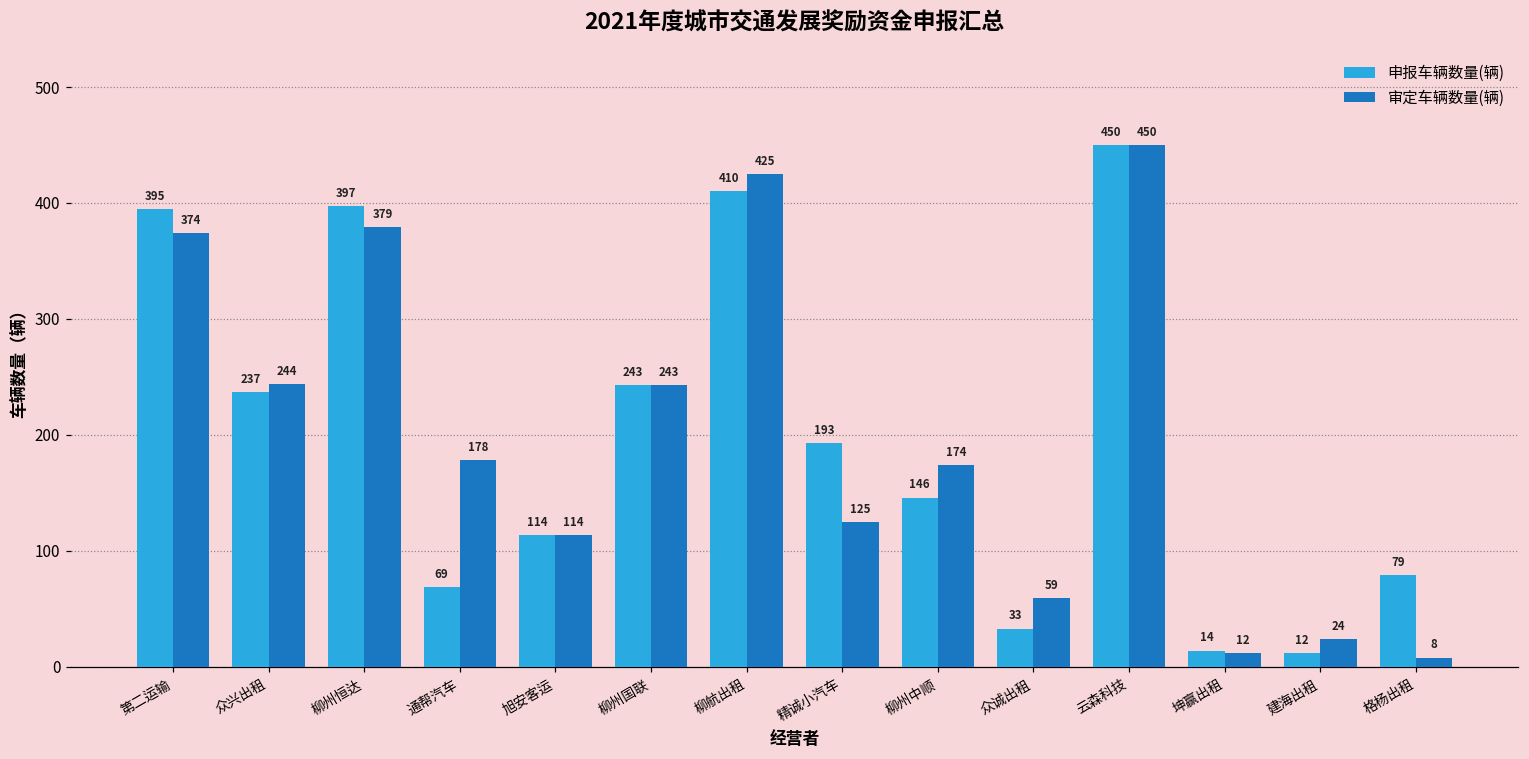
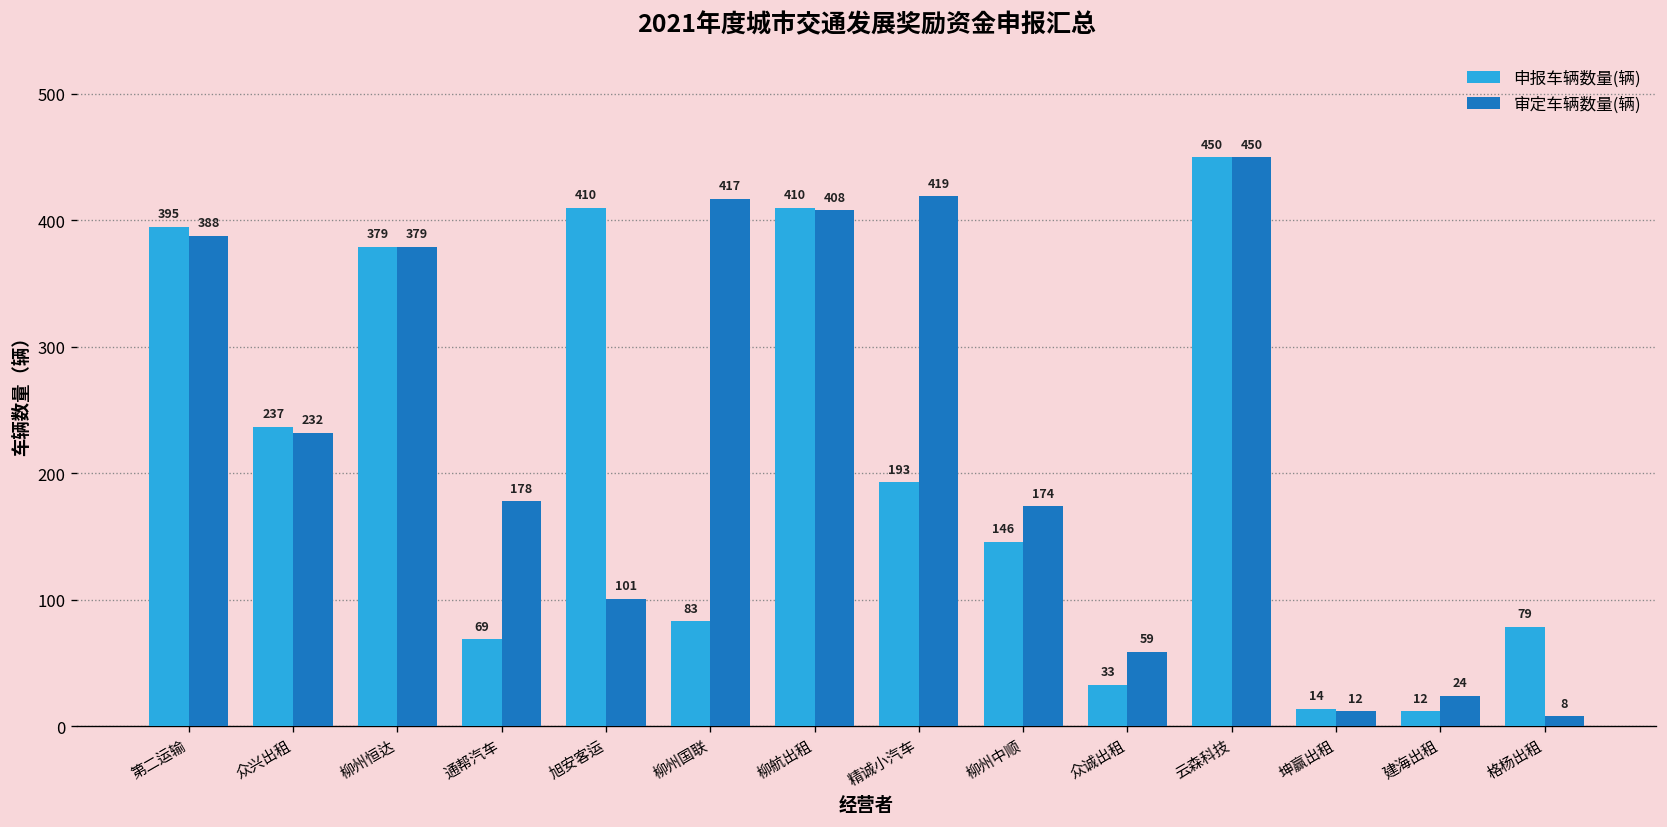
审定车辆数量(辆), 第二运输: 374 -> 388
审定车辆数量(辆), 众兴出租: 244 -> 232
申报车辆数量(辆), 柳州恒达: 397 -> 379
申报车辆数量(辆), 旭安客运: 114 -> 410
审定车辆数量(辆), 旭安客运: 114 -> 101
申报车辆数量(辆), 柳州国联: 243 -> 83
审定车辆数量(辆), 柳州国联: 243 -> 417
审定车辆数量(辆), 柳航出租: 425 -> 408
审定车辆数量(辆), 精诚小汽车: 125 -> 419
